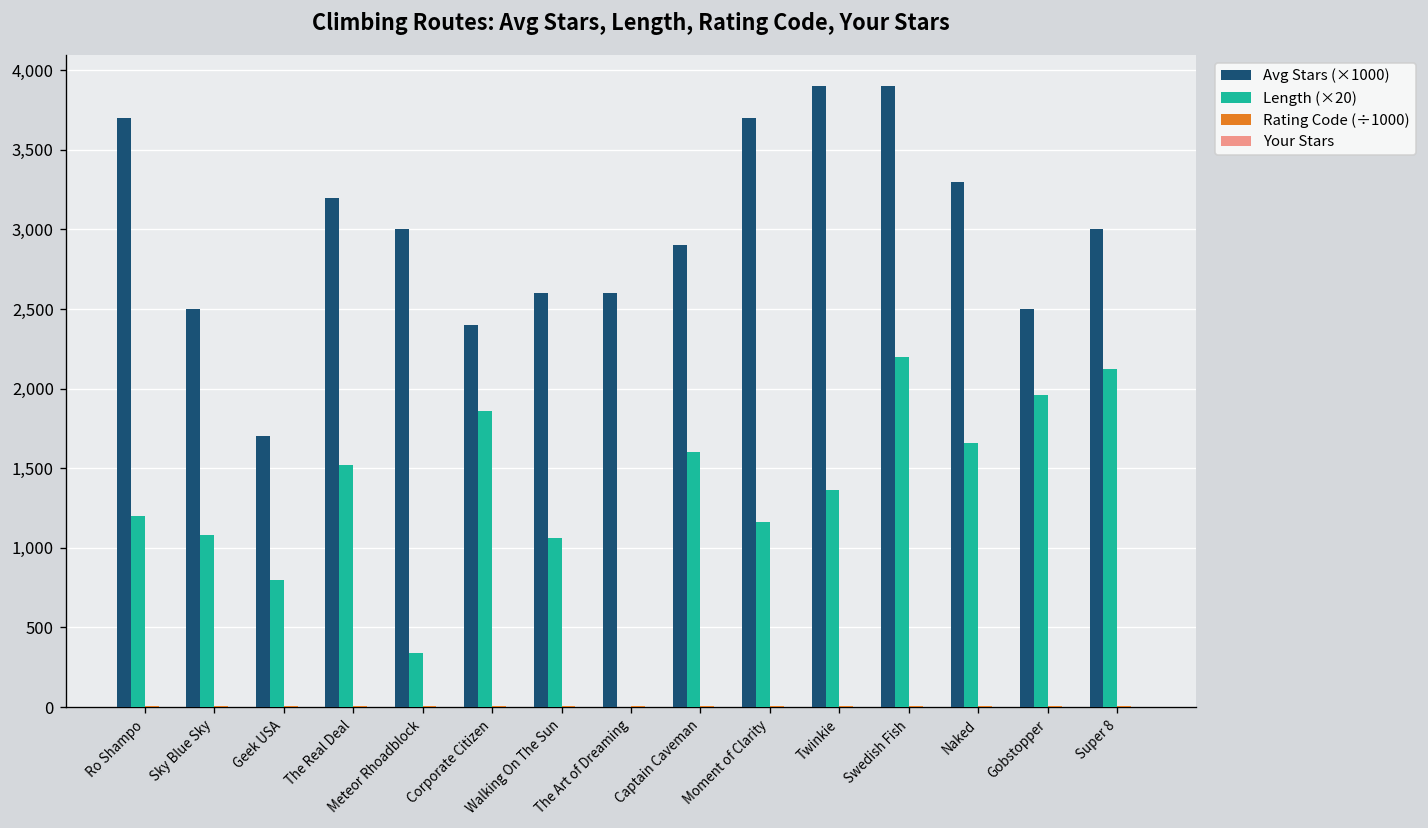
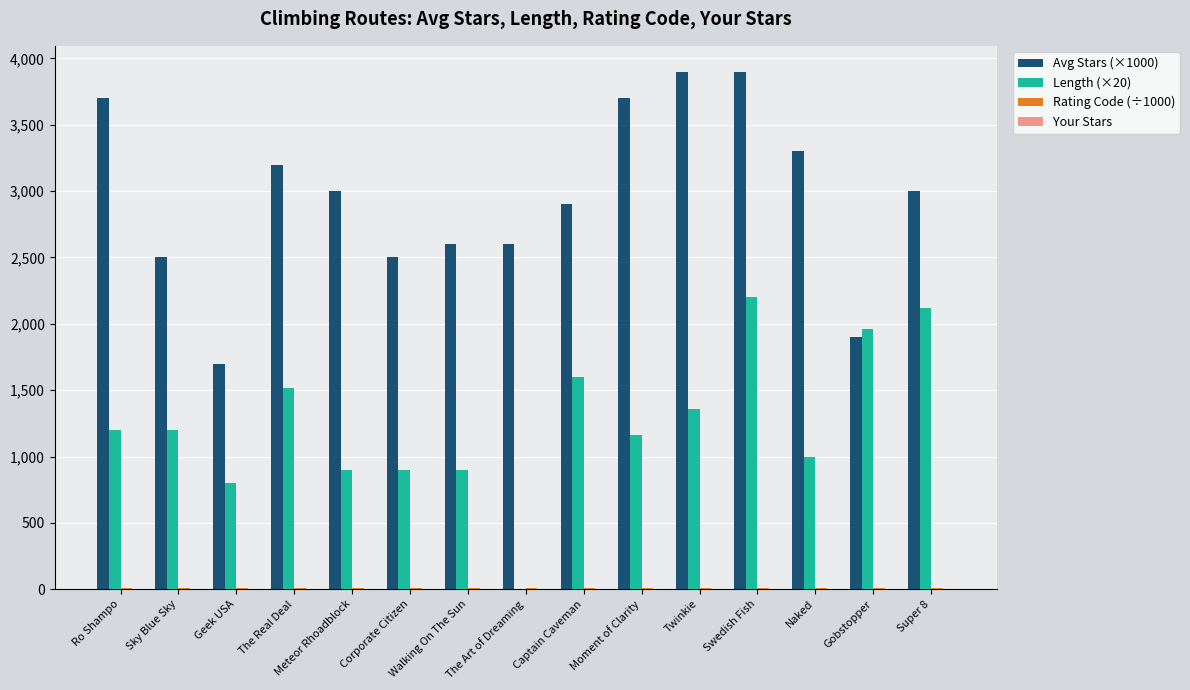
Length (×20), Sky Blue Sky: 1,080 -> 1,200
Length (×20), Meteor Rhoadblock: 340 -> 900
Avg Stars (×1000), Corporate Citizen: 2,400 -> 2,500
Length (×20), Corporate Citizen: 1,860 -> 900
Length (×20), Walking On The Sun: 1,060 -> 900
Length (×20), Naked: 1,660 -> 1,000
Avg Stars (×1000), Gobstopper: 2,500 -> 1,900
